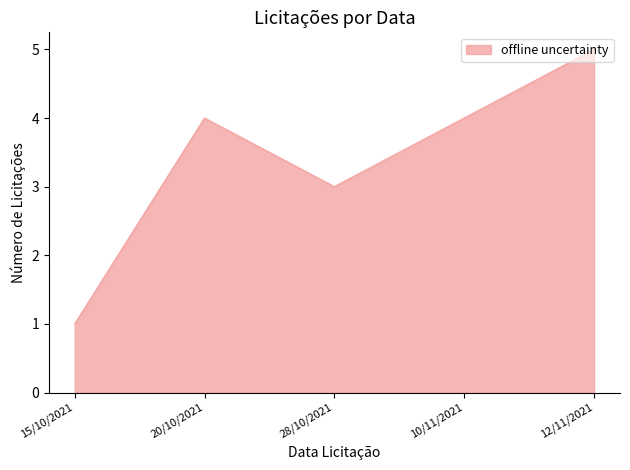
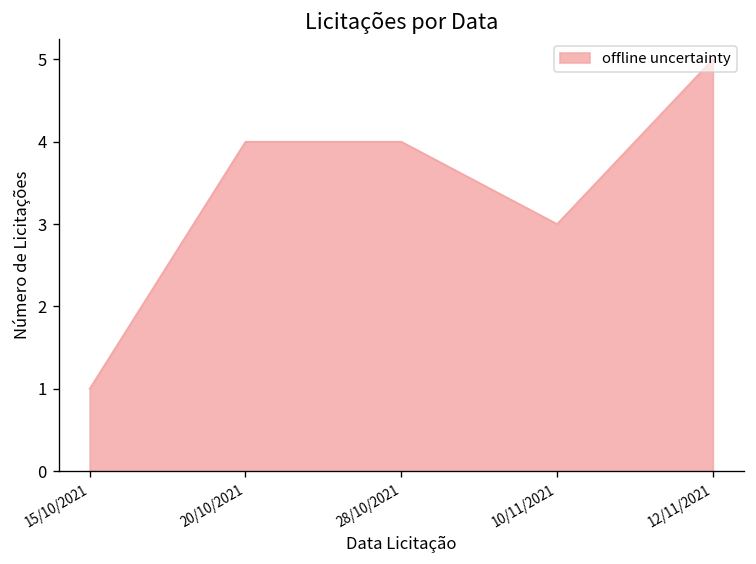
28/10/2021: 3 -> 4
10/11/2021: 4 -> 3
